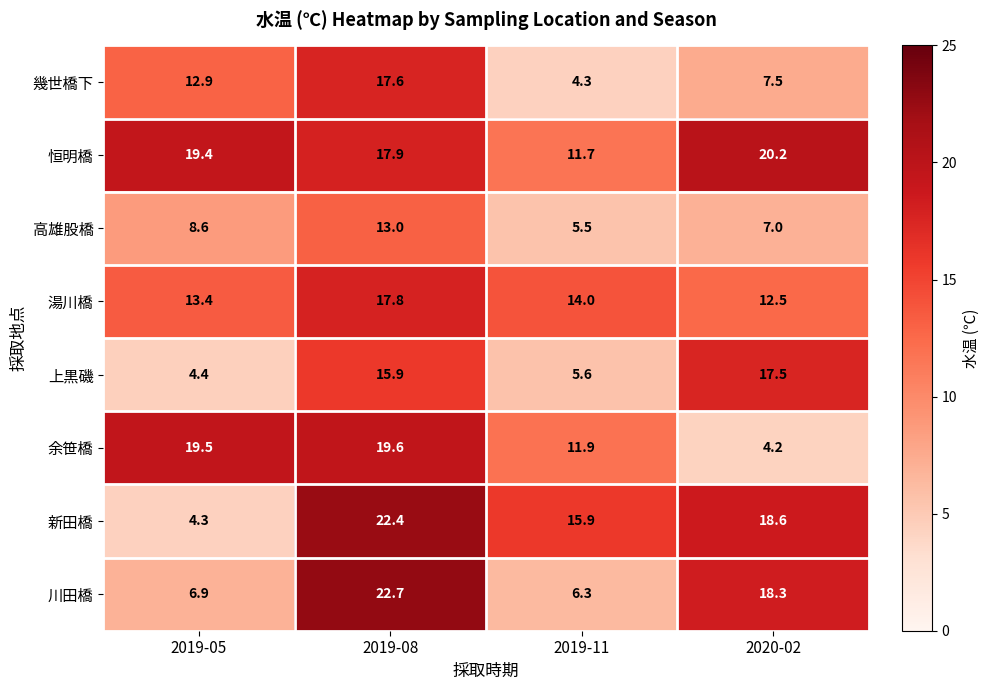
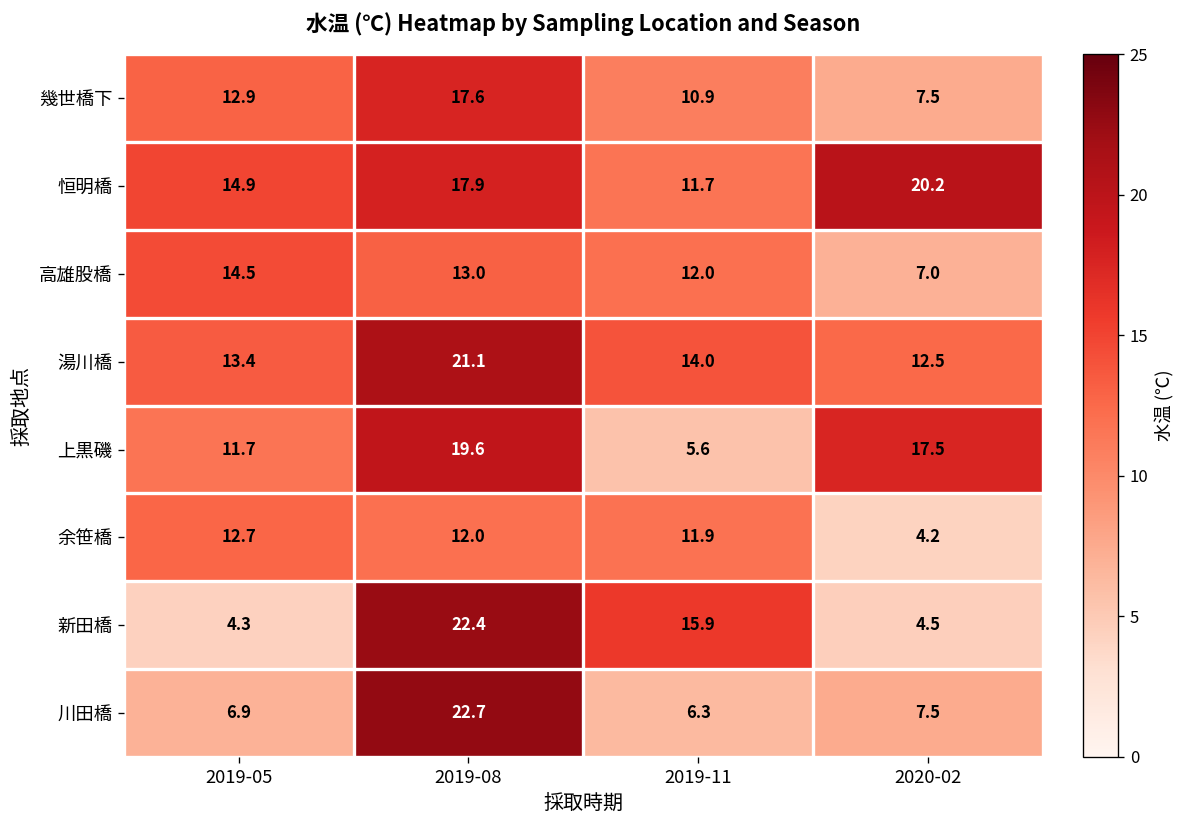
幾世橋下, 2019-11: 4.3 -> 10.9
恒明橋, 2019-05: 19.4 -> 14.9
高雄股橋, 2019-05: 8.6 -> 14.5
高雄股橋, 2019-11: 5.5 -> 12.0
湯川橋, 2019-08: 17.8 -> 21.1
上黒磯, 2019-05: 4.4 -> 11.7
上黒磯, 2019-08: 15.9 -> 19.6
余笹橋, 2019-05: 19.5 -> 12.7
余笹橋, 2019-08: 19.6 -> 12.0
新田橋, 2020-02: 18.6 -> 4.5
川田橋, 2020-02: 18.3 -> 7.5
